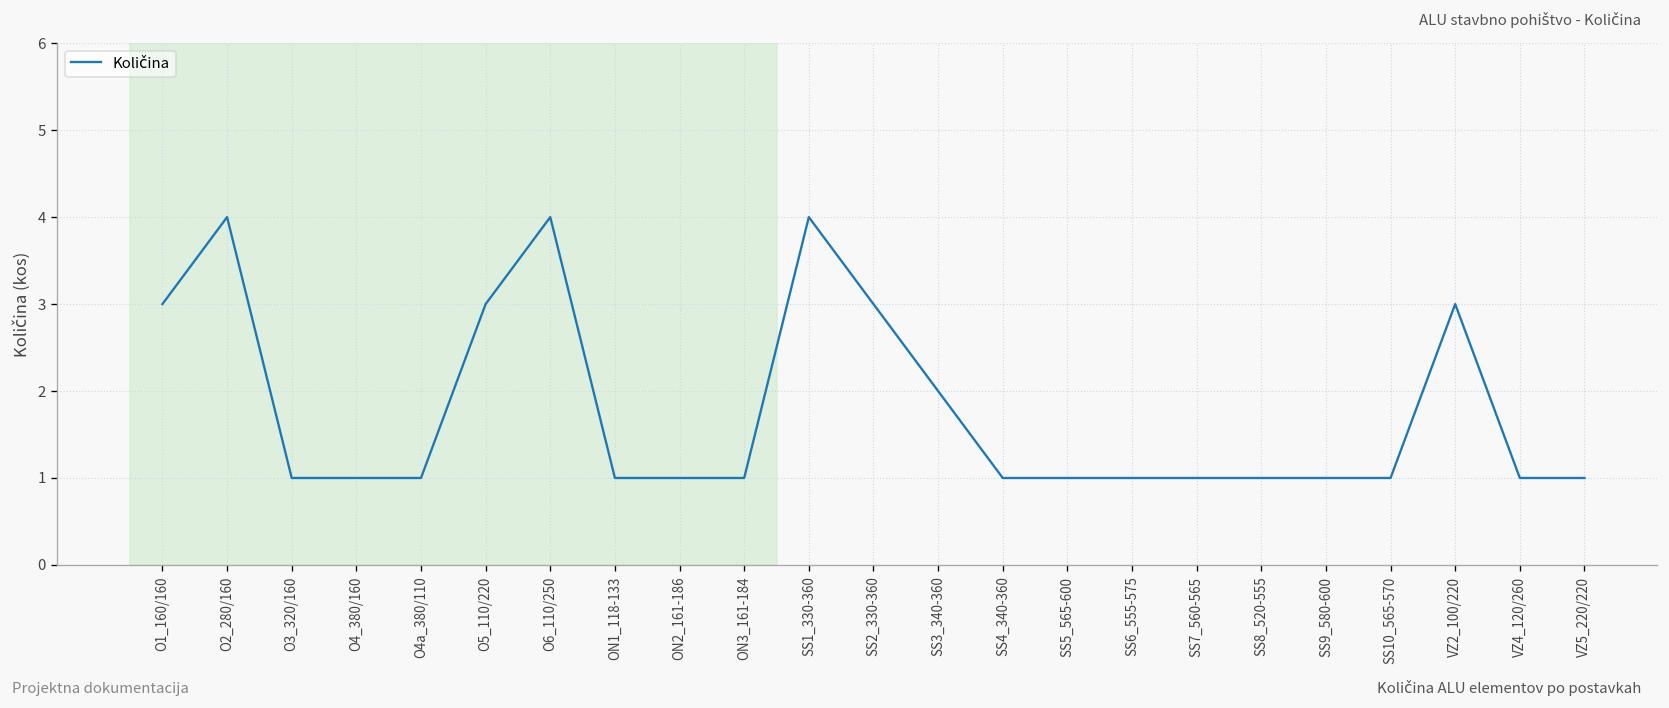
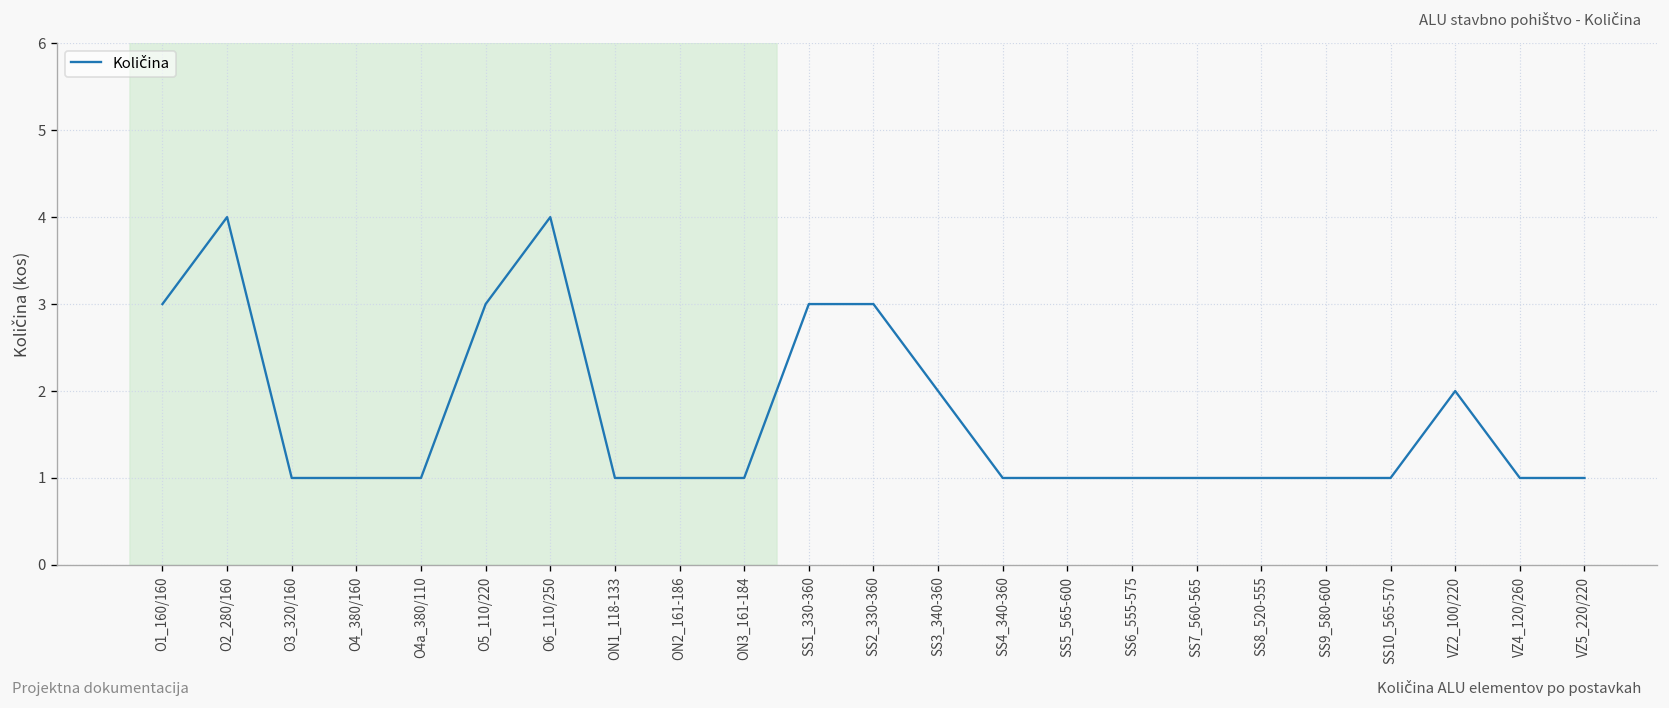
SS1_330-360: 4 -> 3
VZ2_100/220: 3 -> 2
